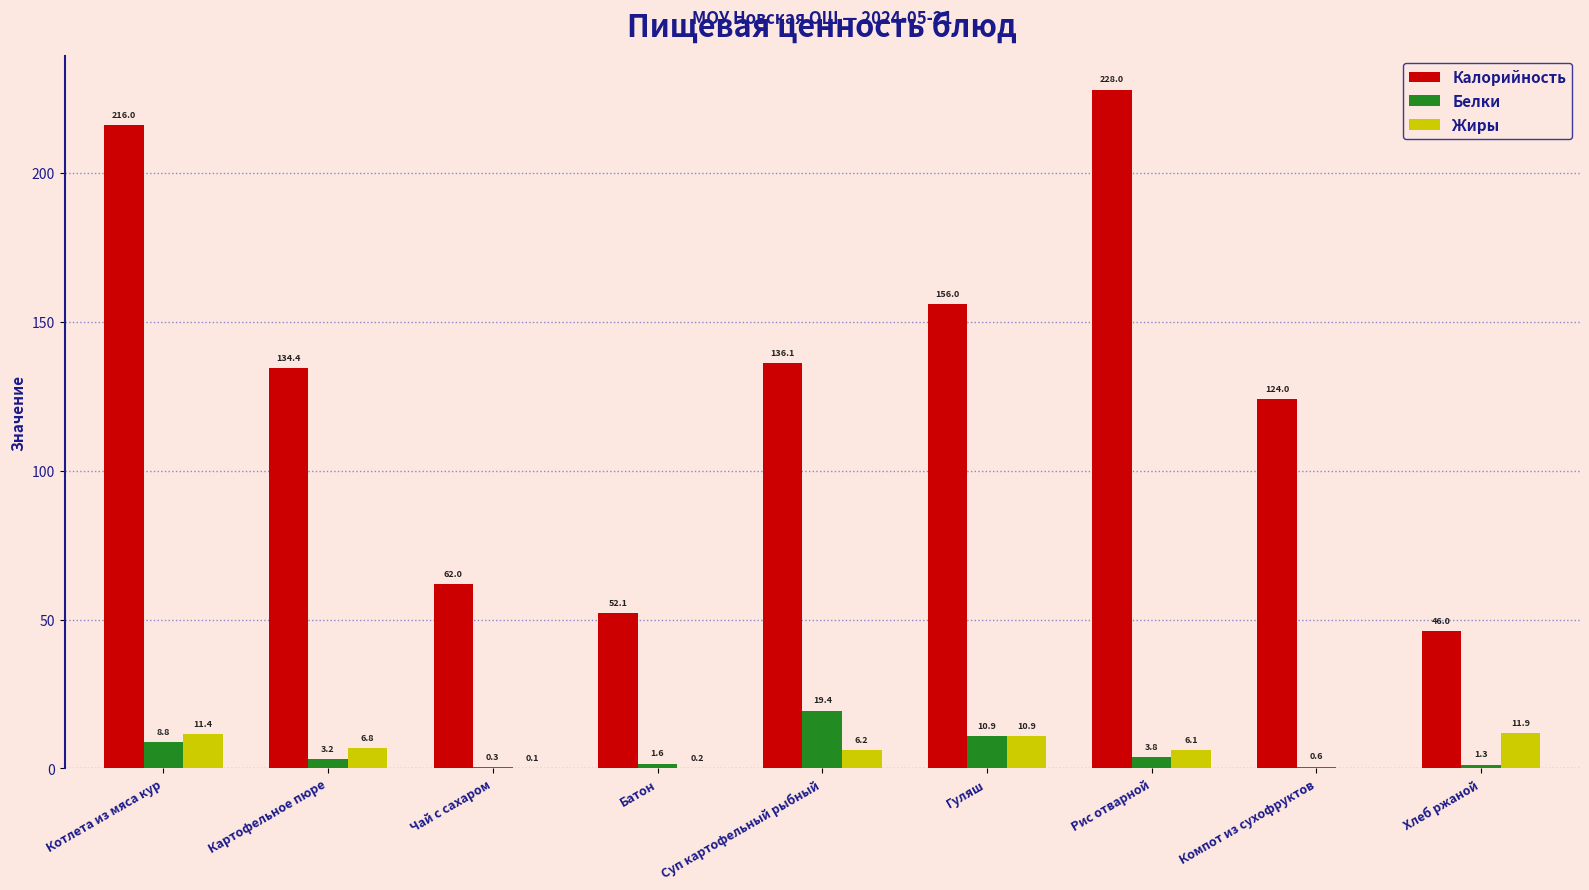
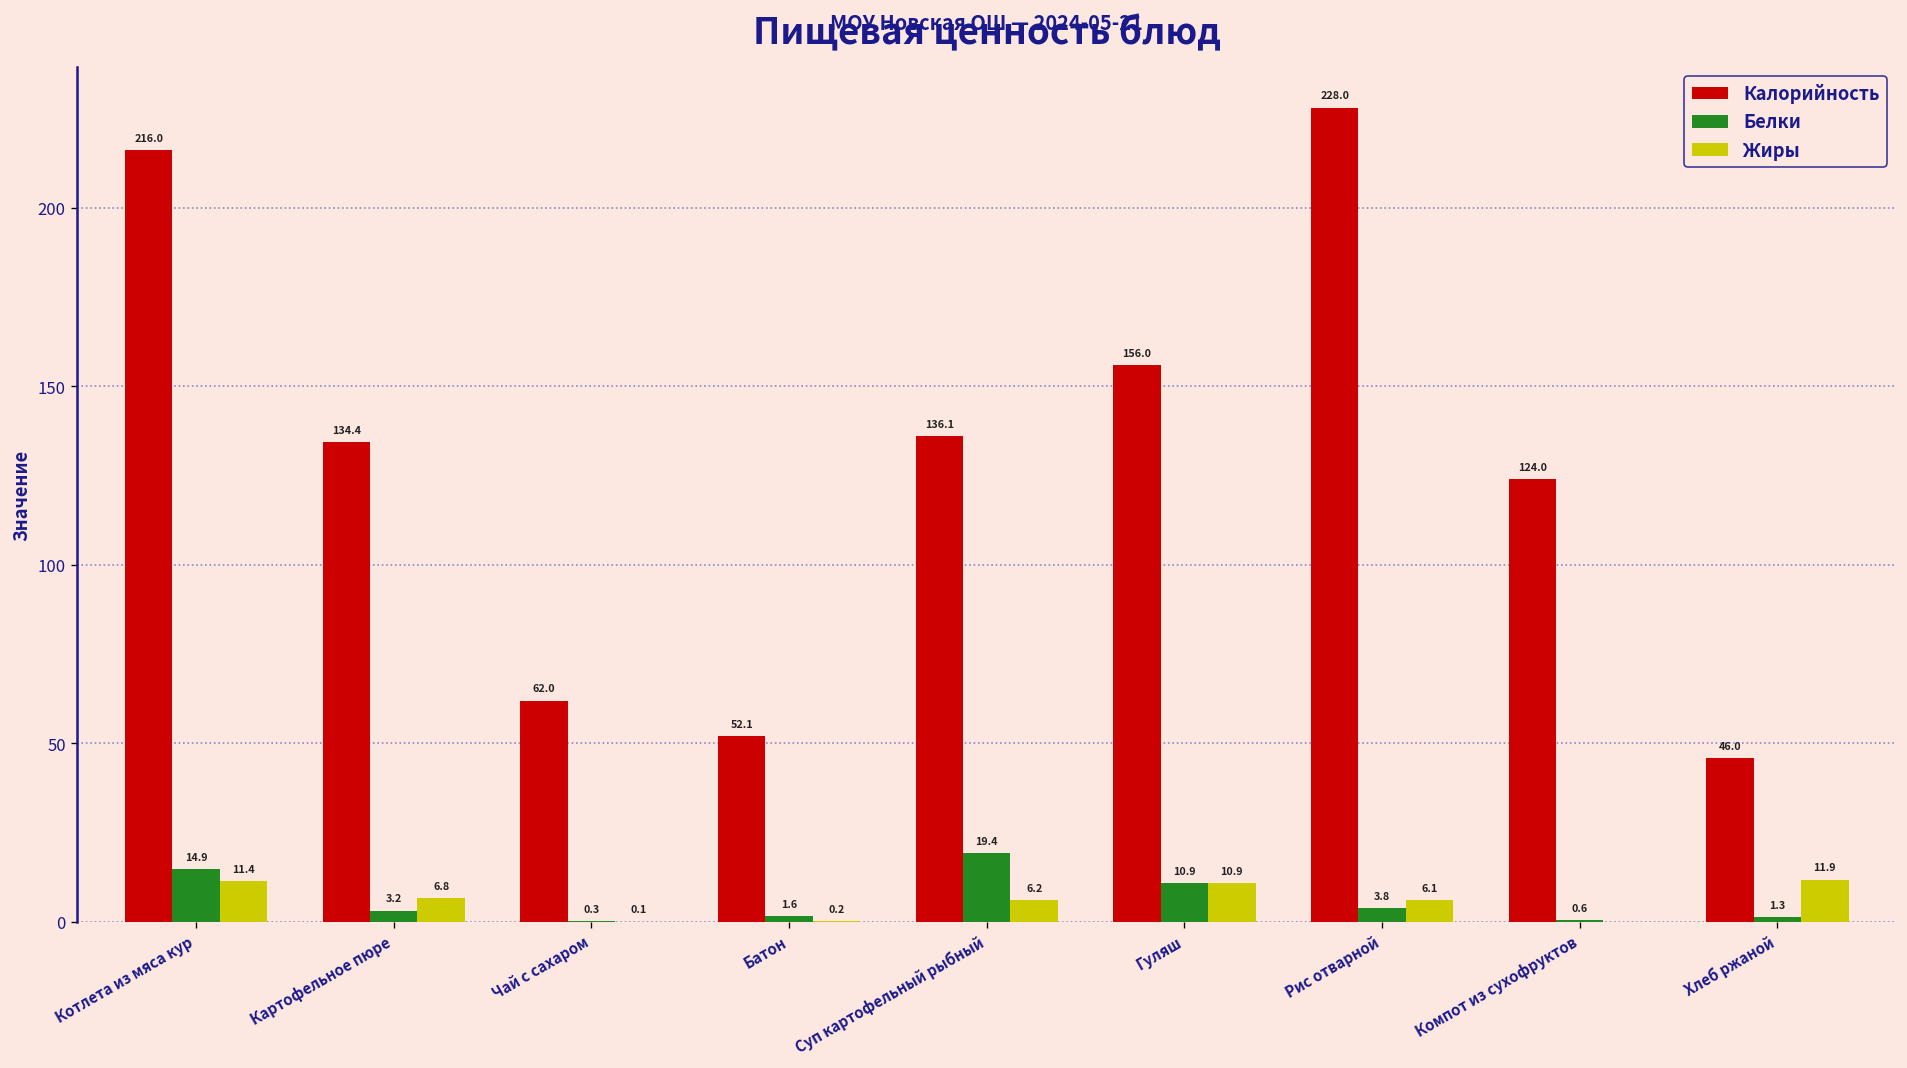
Белки, Котлета из мяса кур: 8.8 -> 14.9
